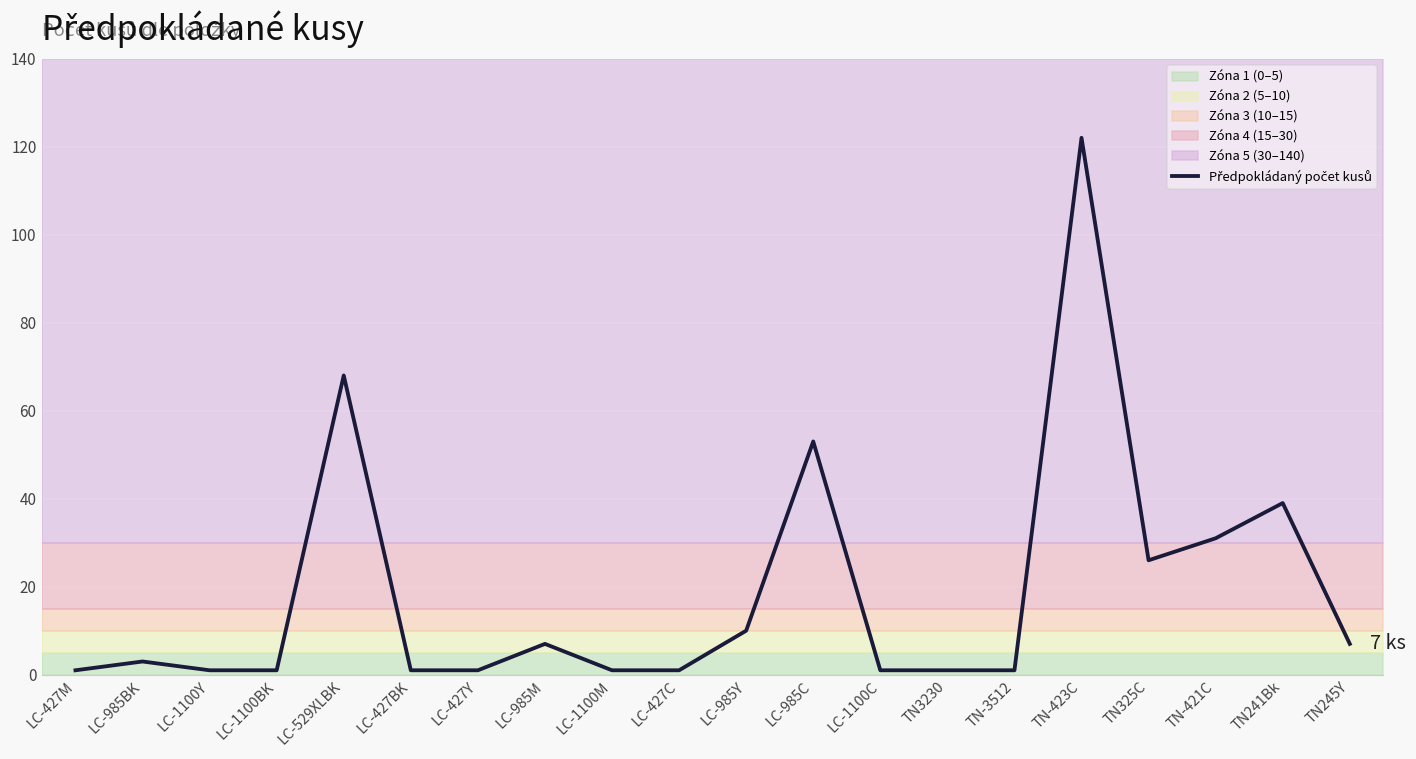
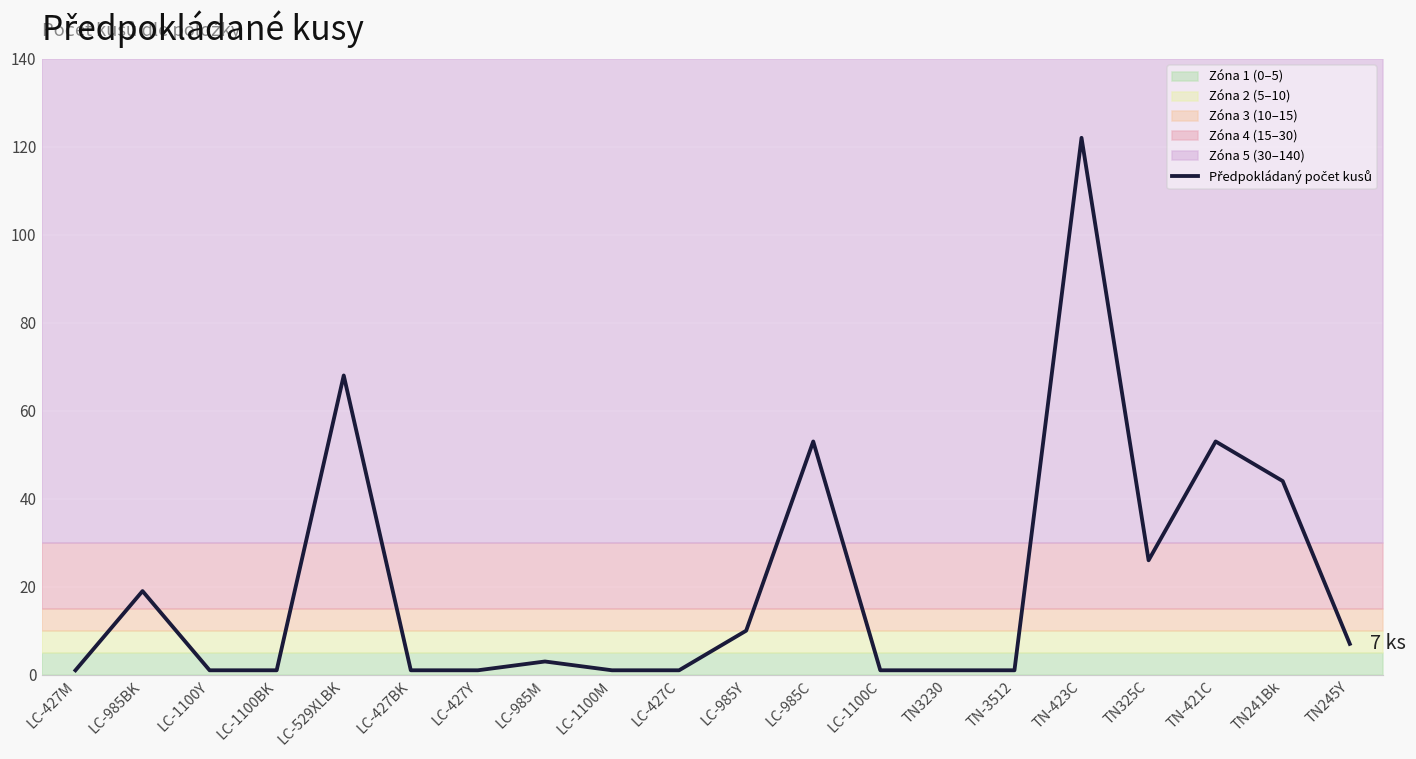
Předpokládaný počet kusů, LC-985BK: 3 -> 19
Předpokládaný počet kusů, LC-985M: 7 -> 3
Předpokládaný počet kusů, TN-421C: 31 -> 53
Předpokládaný počet kusů, TN241Bk: 39 -> 44
